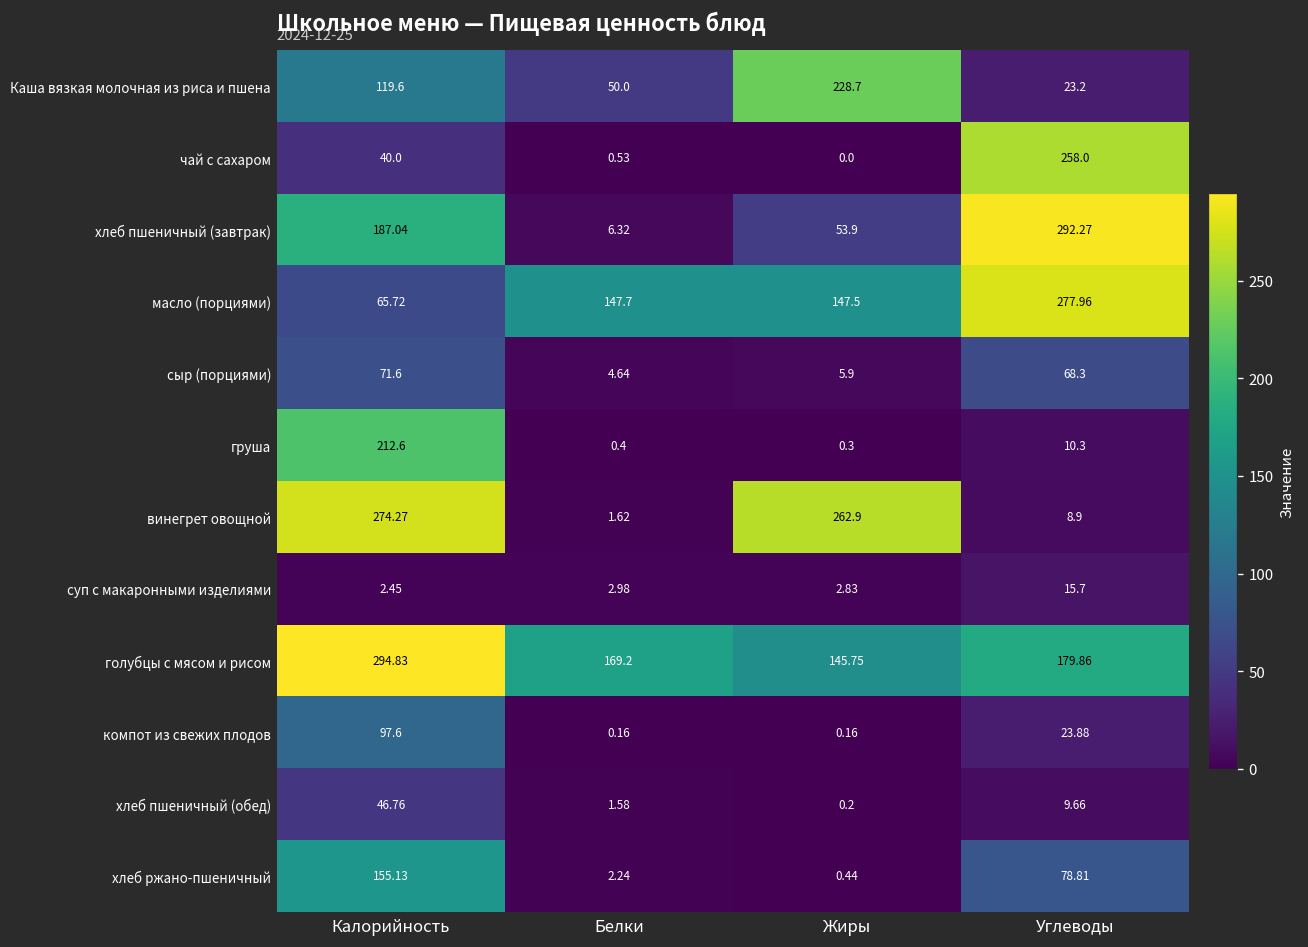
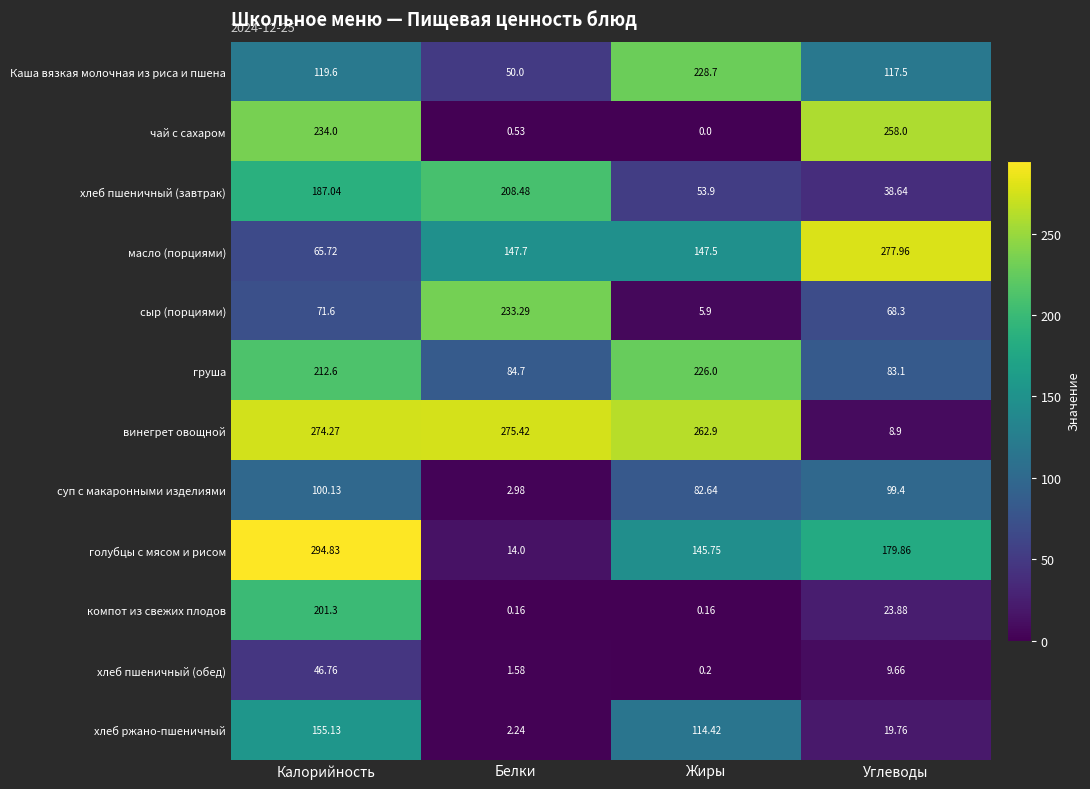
Каша вязкая молочная из риса и пшена, Углеводы: 23.2 -> 117.5
чай с сахаром, Калорийность: 40.0 -> 234.0
хлеб пшеничный (завтрак), Белки: 6.32 -> 208.48
хлеб пшеничный (завтрак), Углеводы: 292.27 -> 38.64
сыр (порциями), Белки: 4.64 -> 233.29
груша, Белки: 0.4 -> 84.7
груша, Жиры: 0.3 -> 226.0
груша, Углеводы: 10.3 -> 83.1
винегрет овощной, Белки: 1.62 -> 275.42
суп с макаронными изделиями, Калорийность: 2.45 -> 100.13
суп с макаронными изделиями, Жиры: 2.83 -> 82.64
суп с макаронными изделиями, Углеводы: 15.7 -> 99.4
голубцы с мясом и рисом, Белки: 169.2 -> 14.0
компот из свежих плодов, Калорийность: 97.6 -> 201.3
хлеб ржано-пшеничный, Жиры: 0.44 -> 114.42
хлеб ржано-пшеничный, Углеводы: 78.81 -> 19.76
